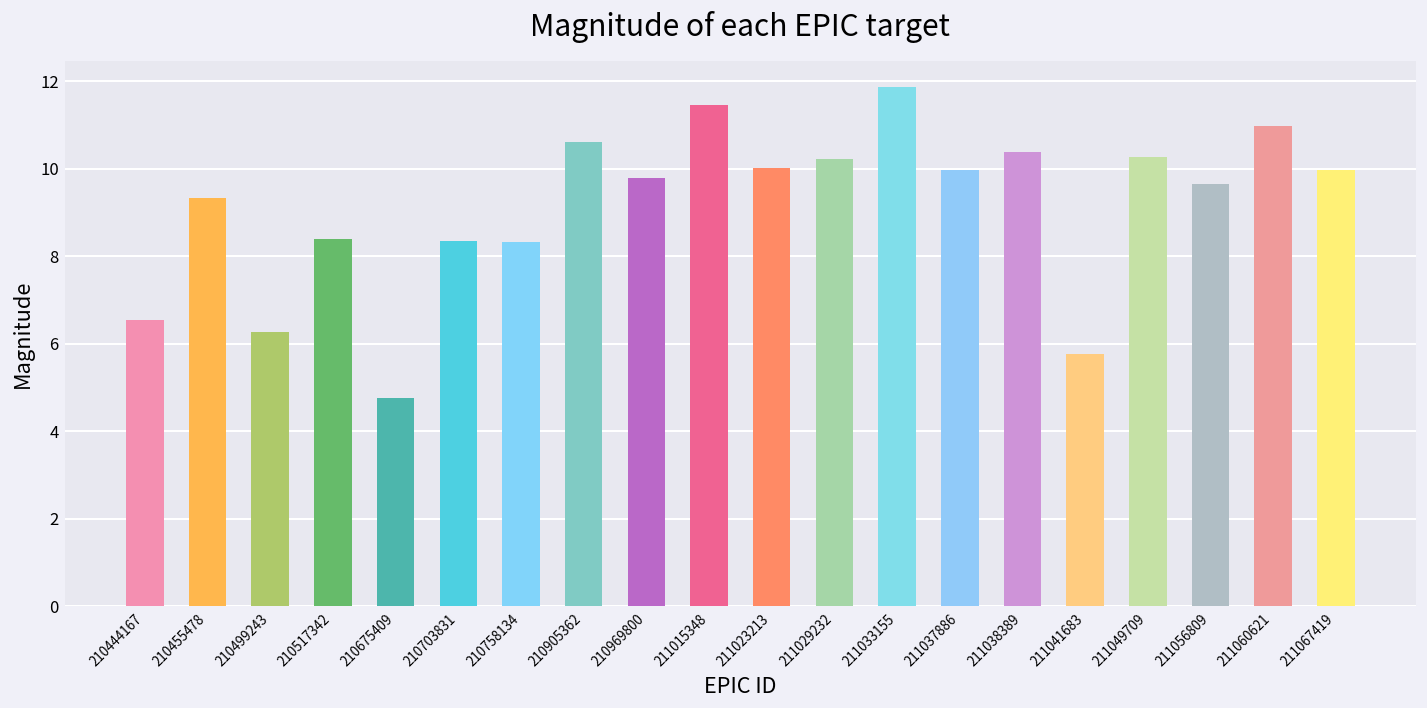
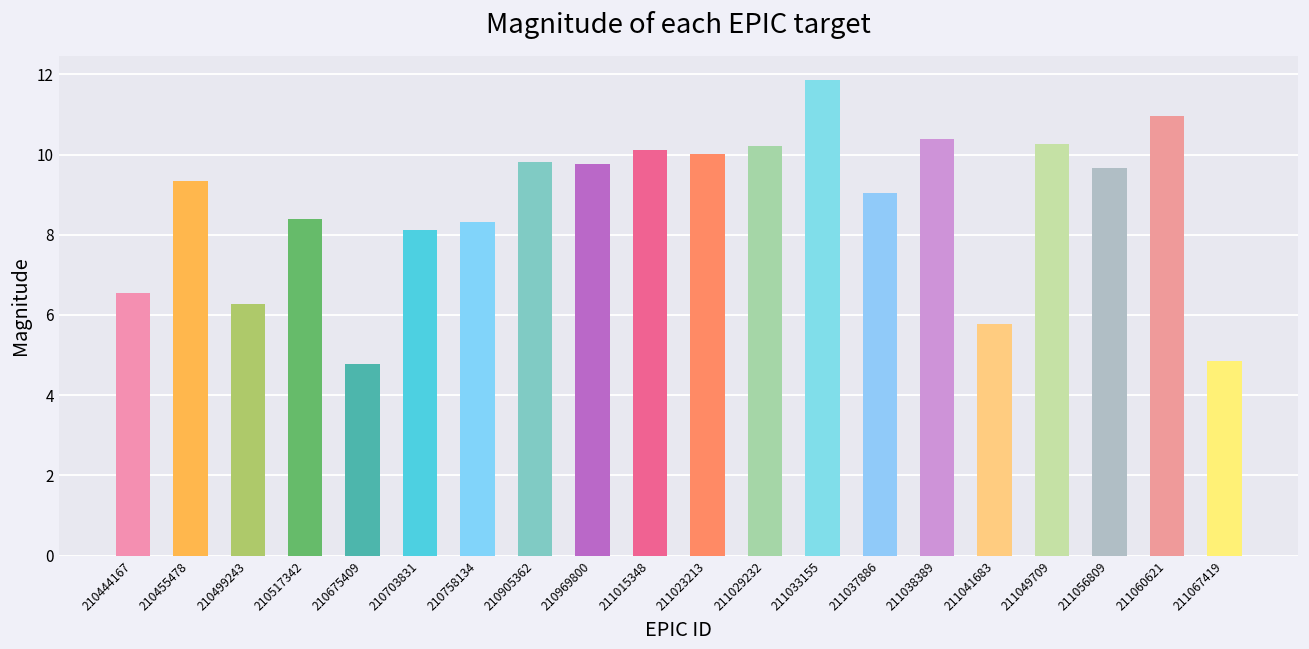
210703831: 8.4 -> 8.1
210905362: 10.6 -> 9.8
211015348: 11.5 -> 10.1
211037886: 10.0 -> 9.0
211067419: 10.0 -> 4.9
